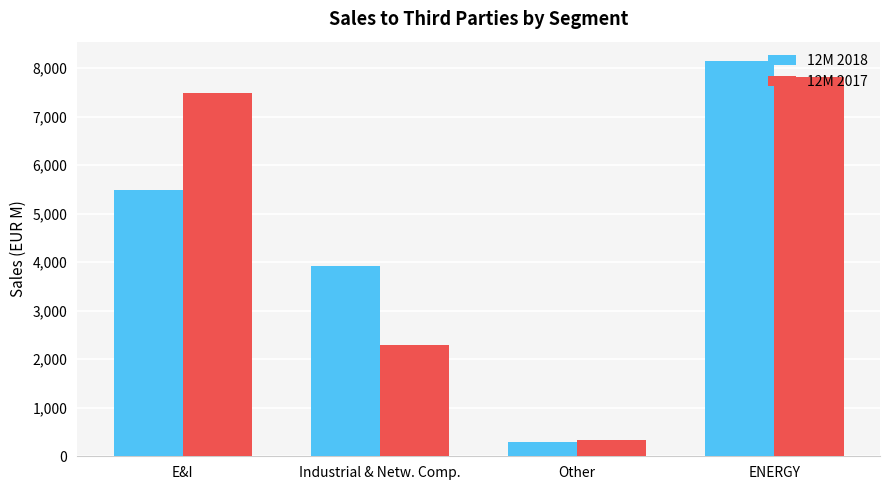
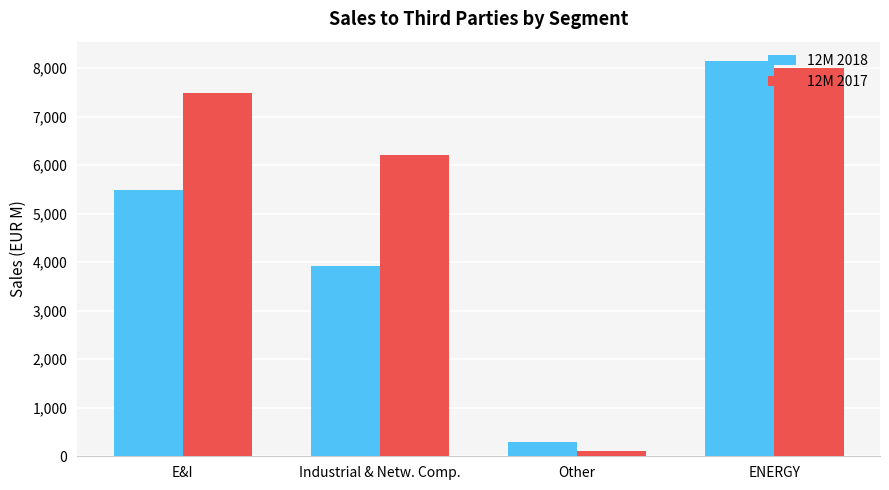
12M 2017, Industrial & Netw. Comp.: 2,300 -> 6,200
12M 2017, Other: 300 -> 100
12M 2017, ENERGY: 7,800 -> 8,000
